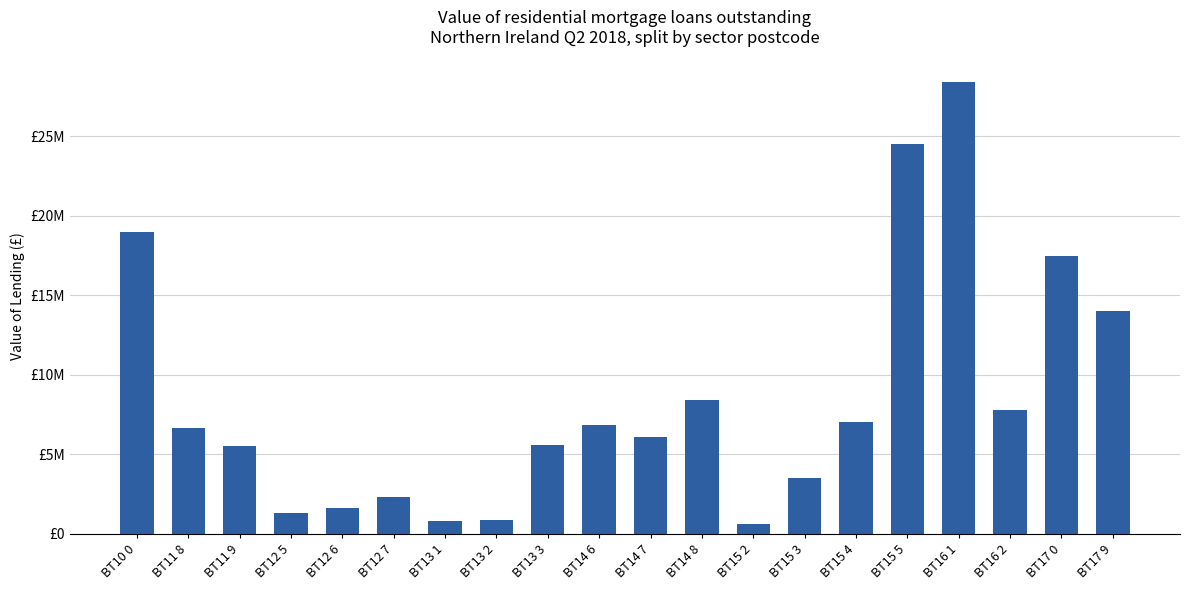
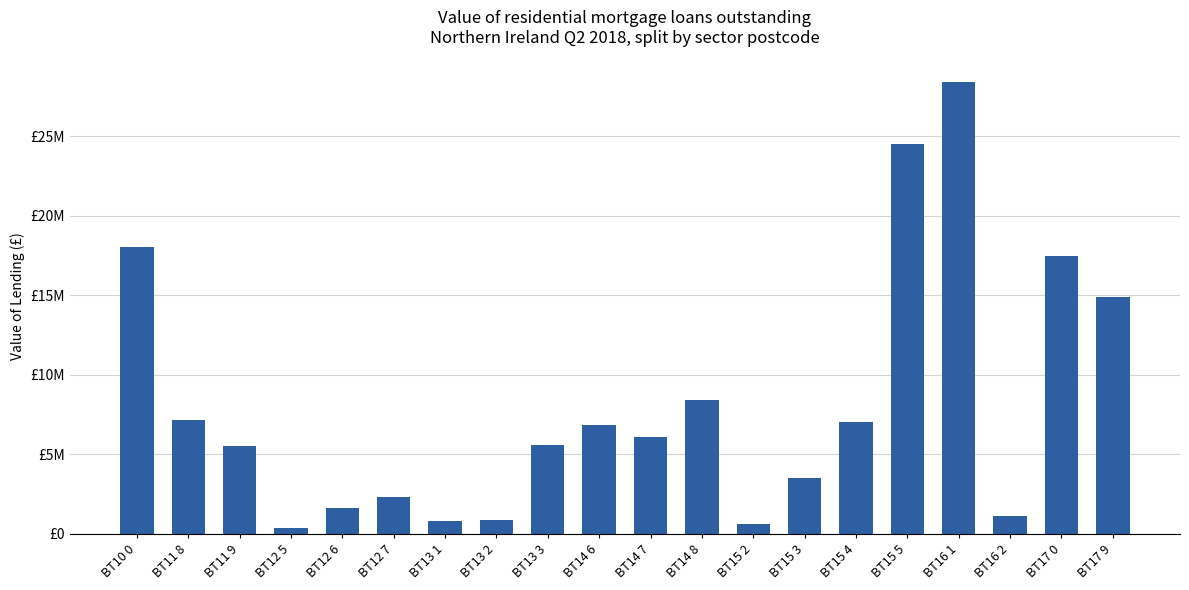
BT10 0: £19000000 -> £18100000
BT11 8: £6700000 -> £7200000
BT12 5: £1300000 -> £400000
BT16 2: £7800000 -> £1100000
BT17 9: £14000000 -> £14900000
